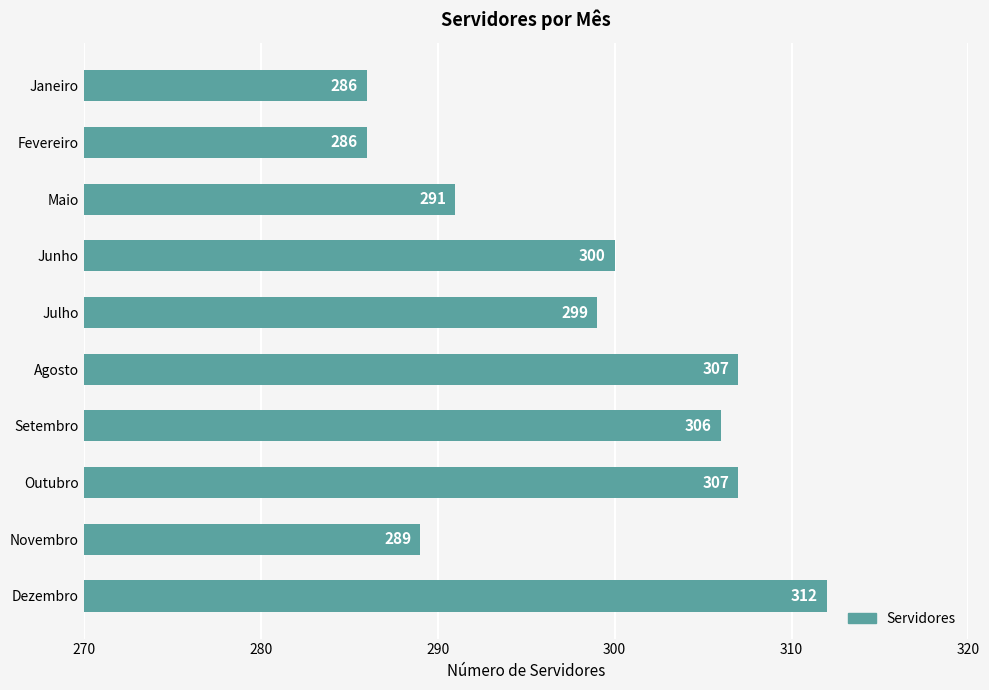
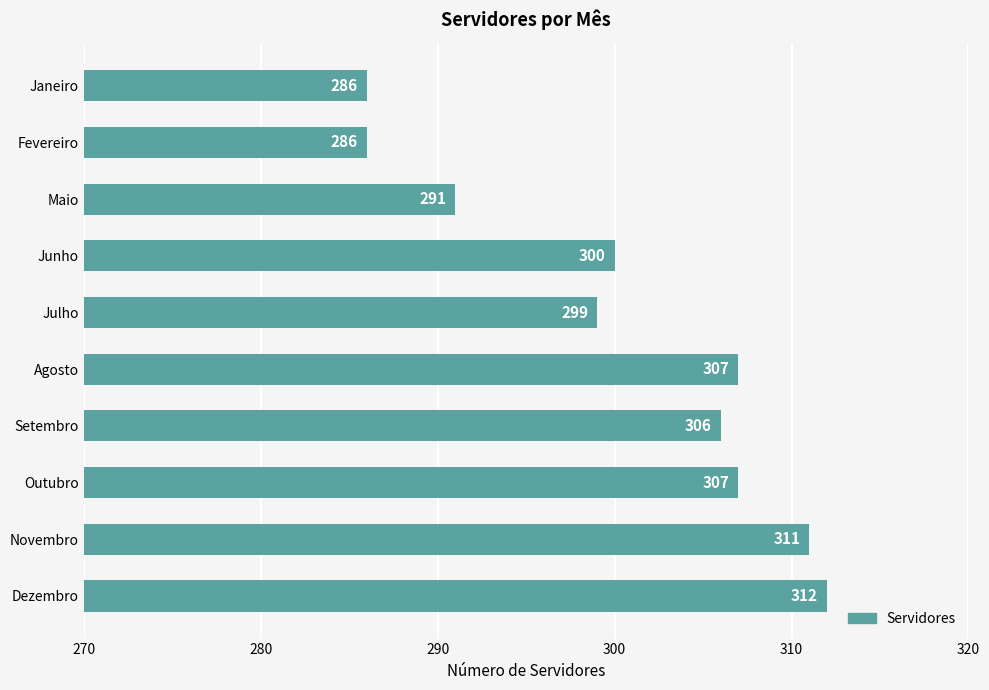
Novembro: 289 -> 311
